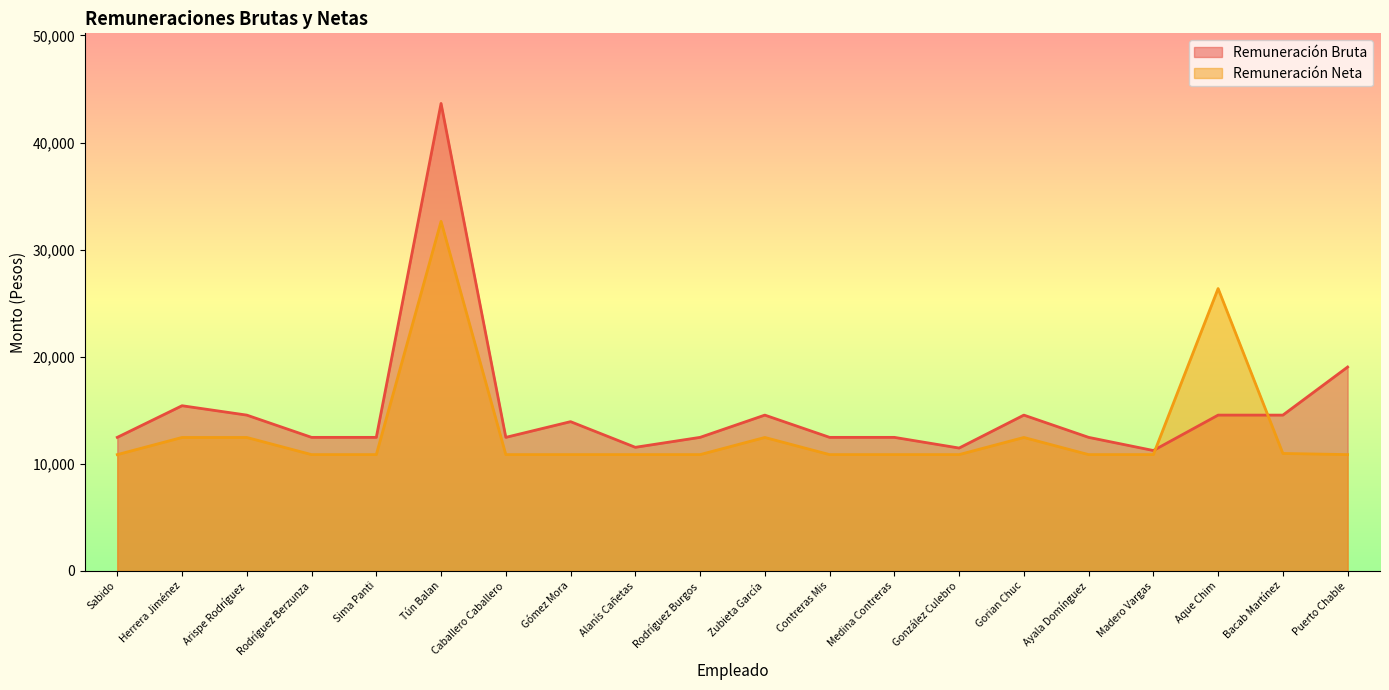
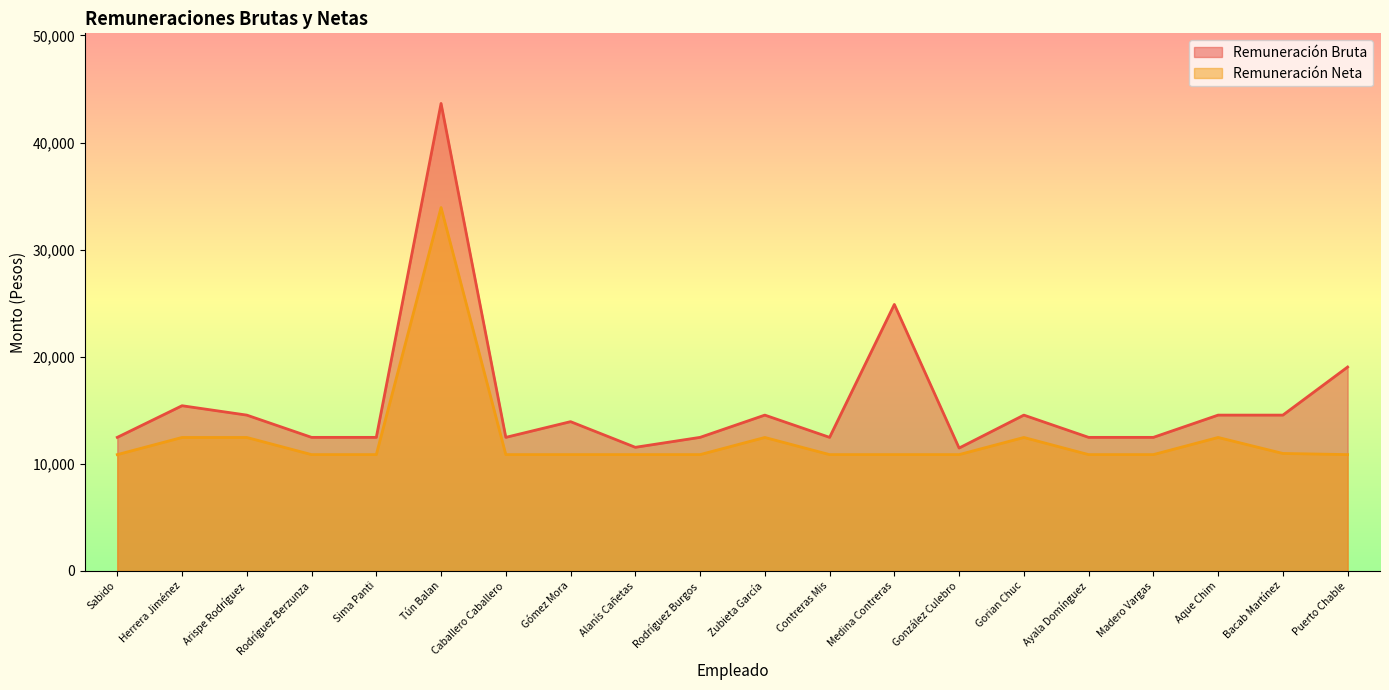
Remuneración Neta, Tún Balan: 32,600 -> 33,900
Remuneración Bruta, Medina Contreras: 12,500 -> 24,900
Remuneración Bruta, Madero Vargas: 11,200 -> 12,500
Remuneración Neta, Aque Chim: 26,400 -> 12,500
